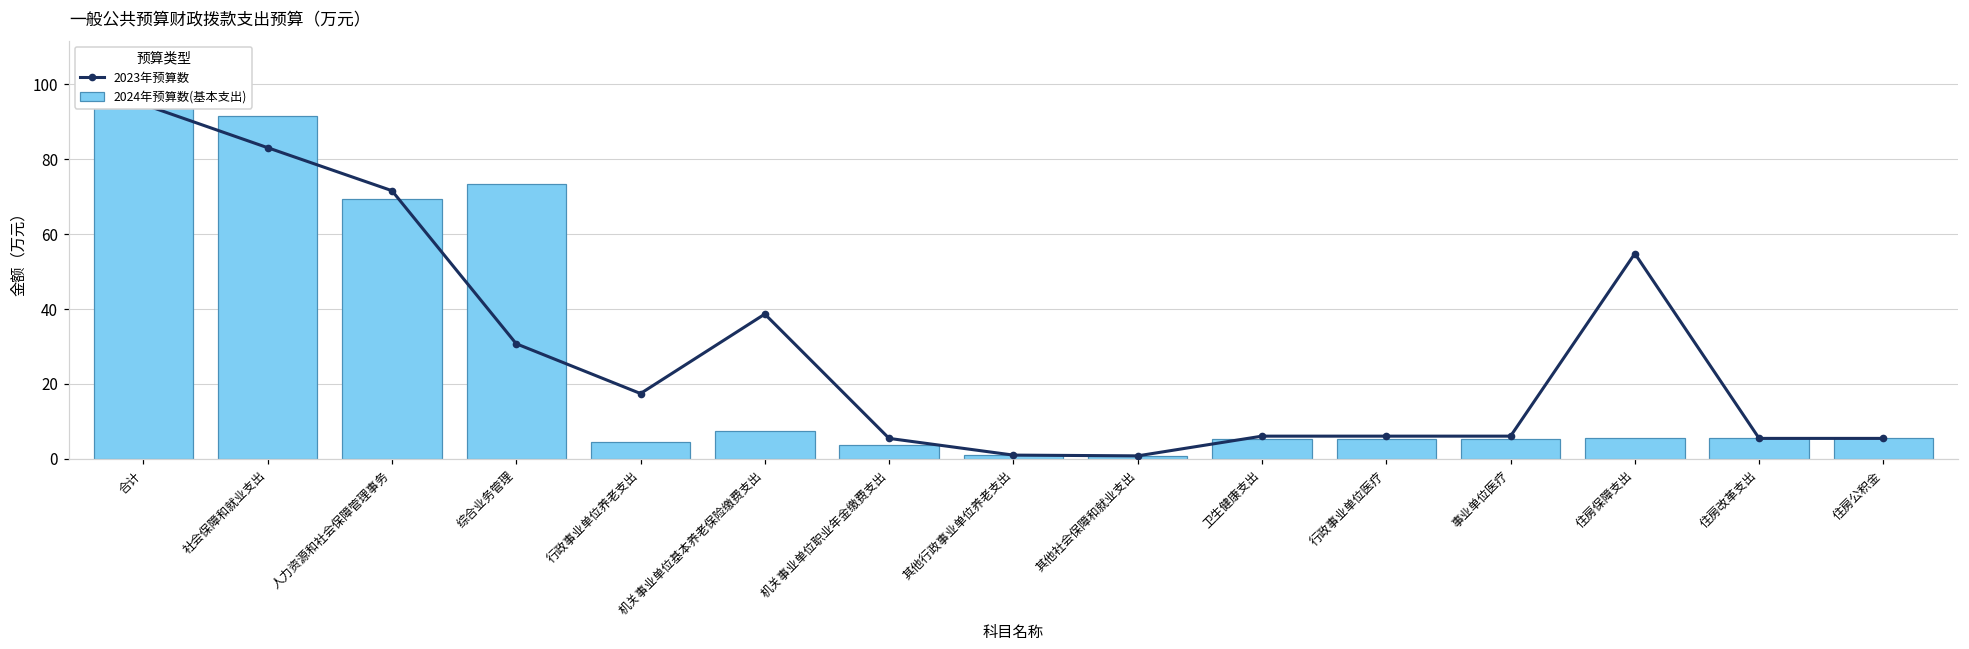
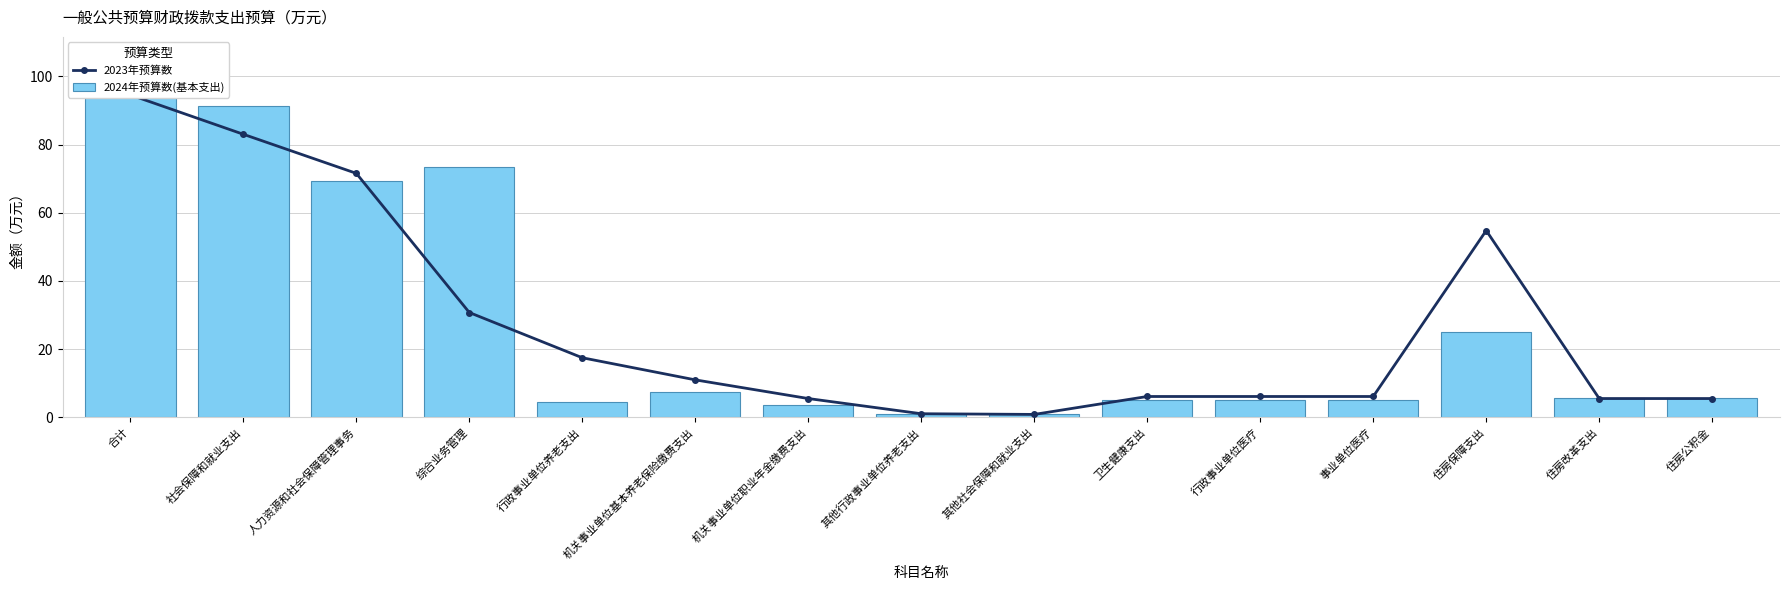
2023年预算数, 机关事业单位基本养老保险缴费支出: 39 -> 11
2024年预算数(基本支出), 住房保障支出: 6 -> 25
